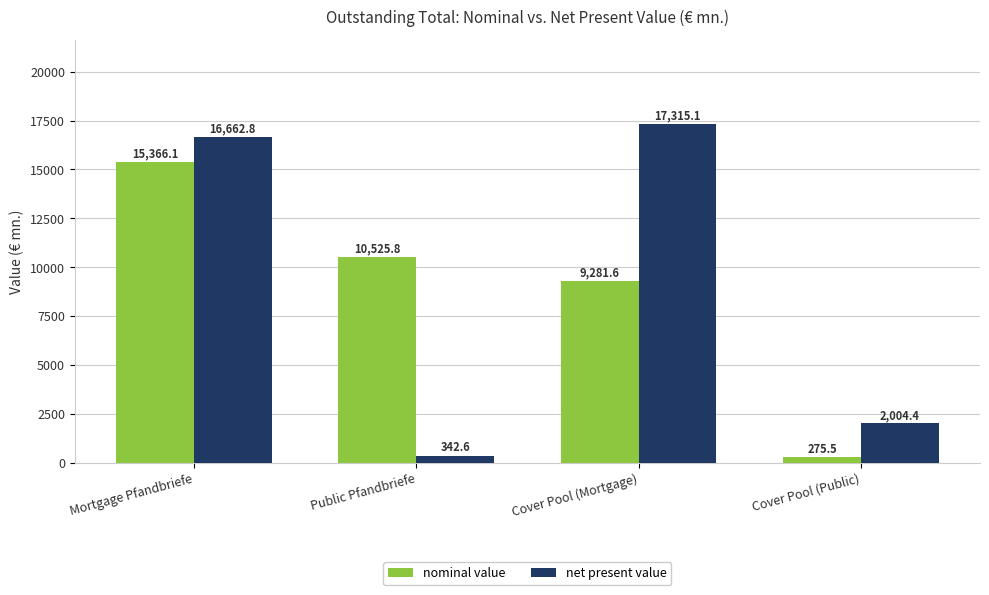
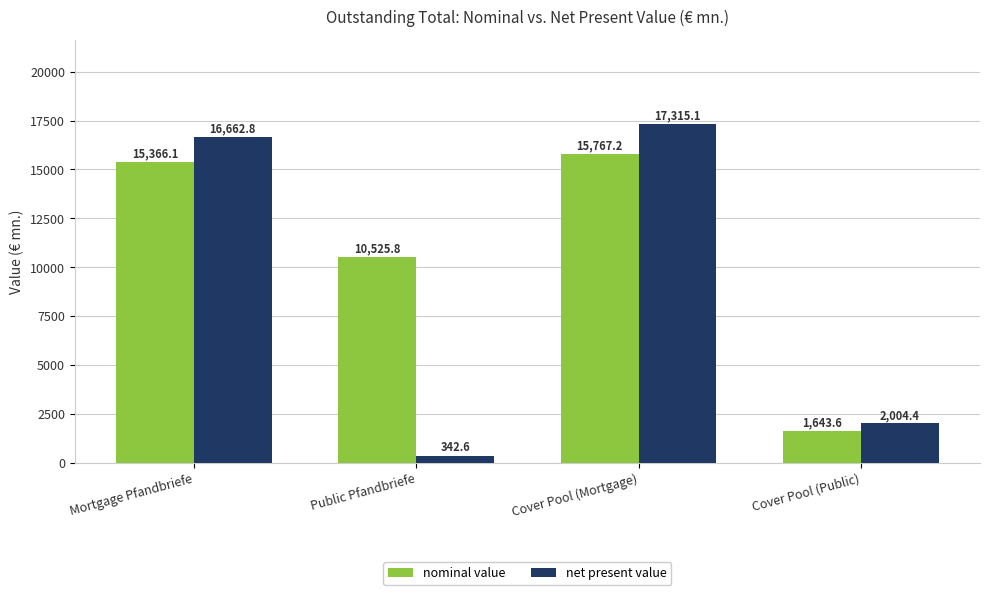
nominal value, Cover Pool (Mortgage): 9,281.6 -> 15,767.2
nominal value, Cover Pool (Public): 275.5 -> 1,643.6
